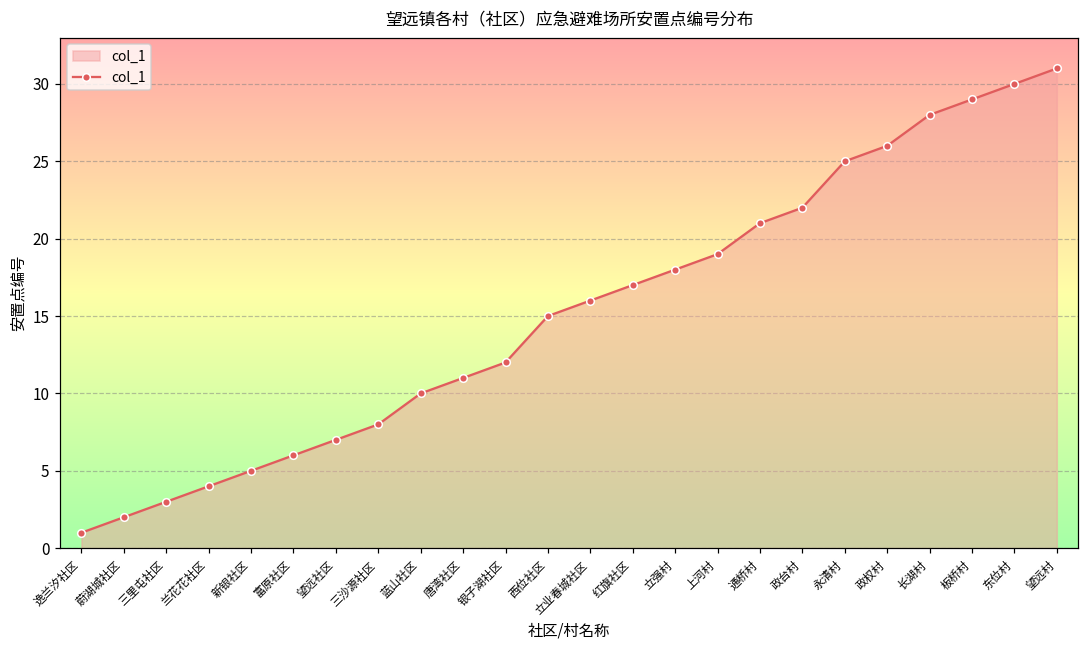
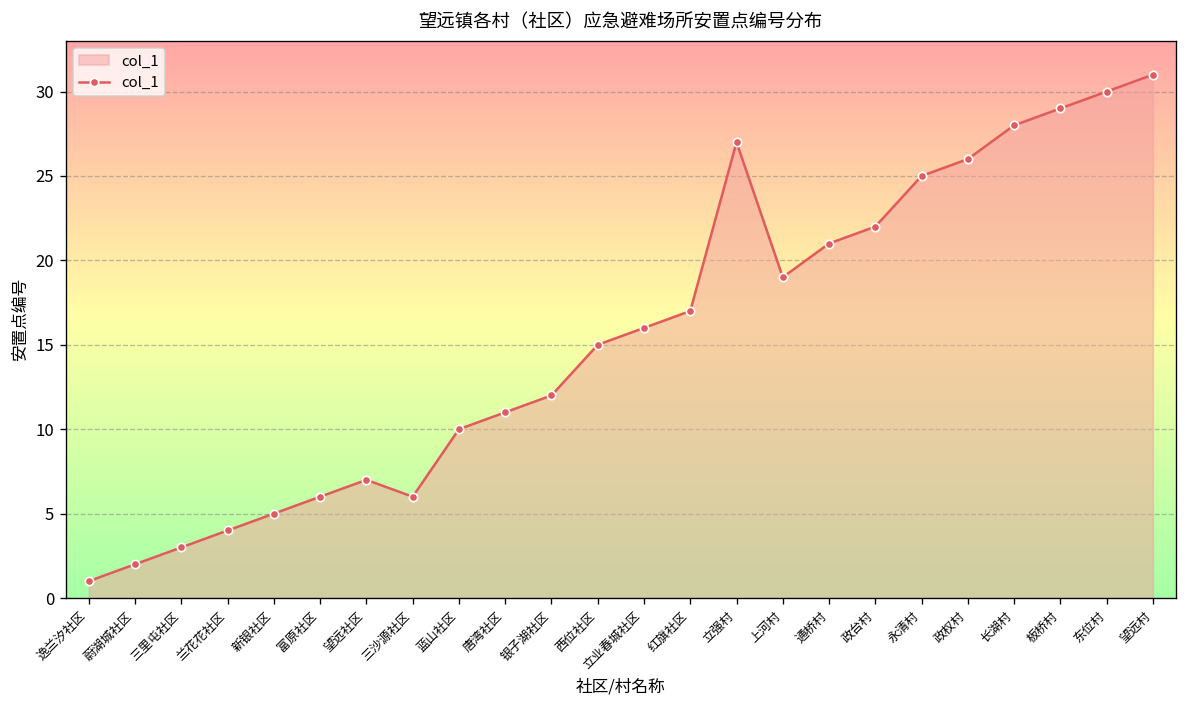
三沙源社区: 8 -> 6
立强村: 18 -> 27
